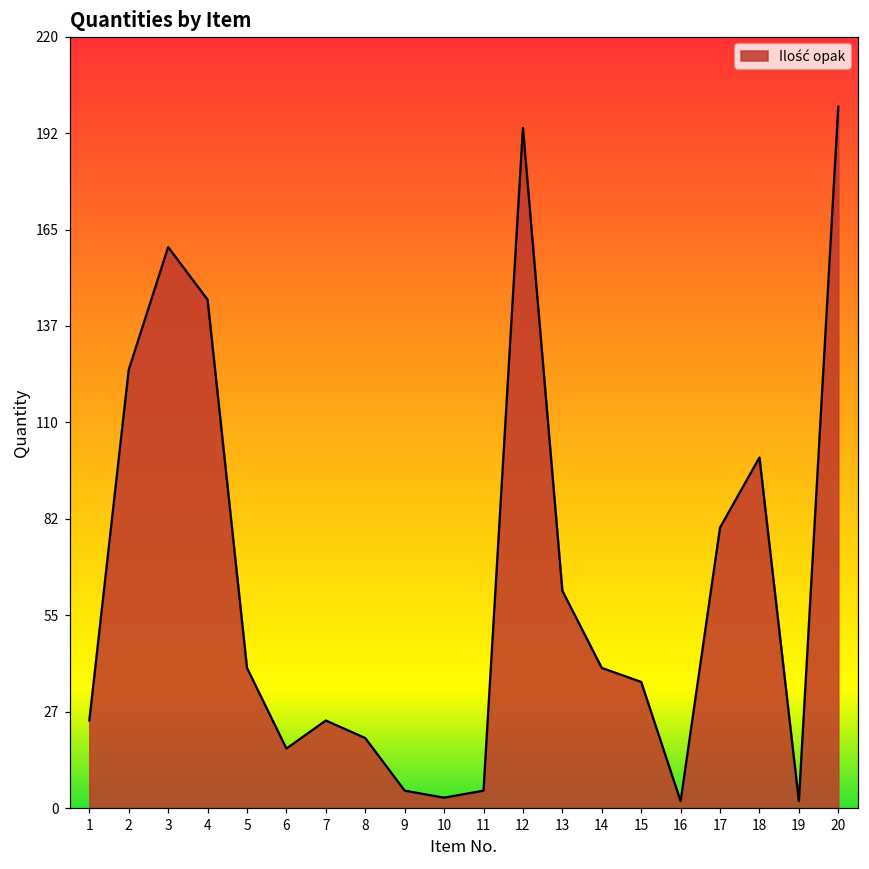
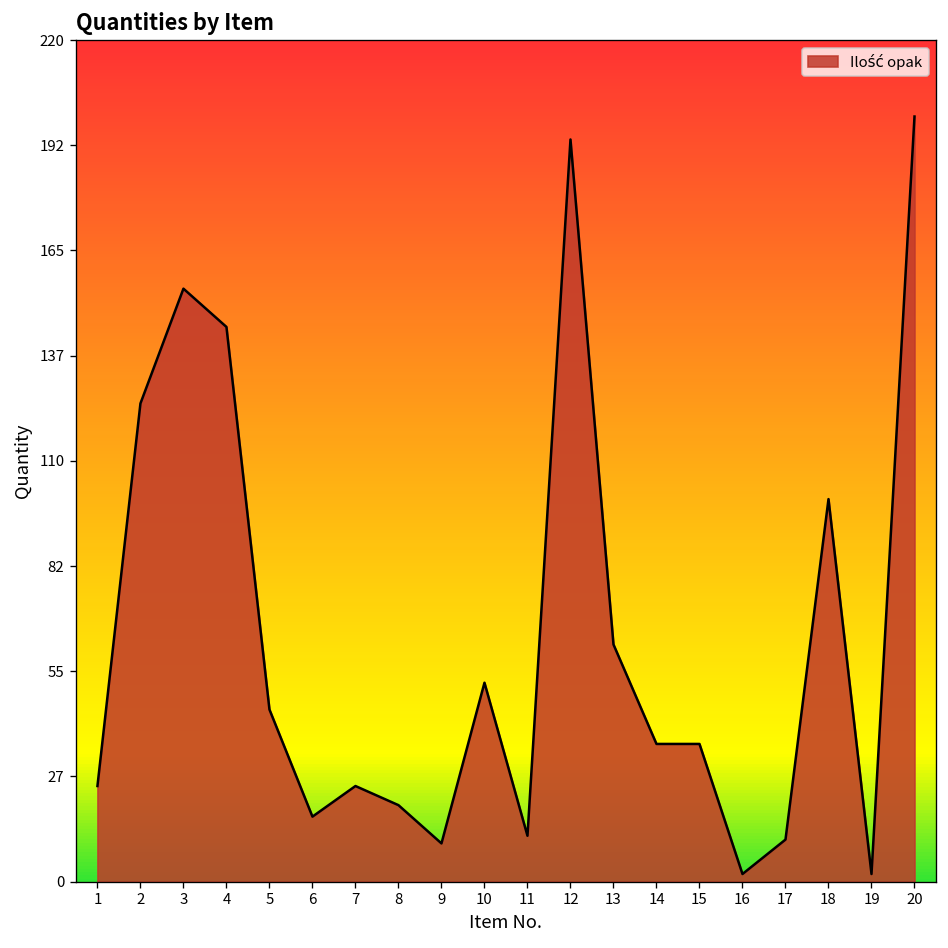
3: 160 -> 155
5: 40 -> 45
9: 5 -> 10
10: 3 -> 52
11: 5 -> 12
14: 40 -> 36
17: 80 -> 11
